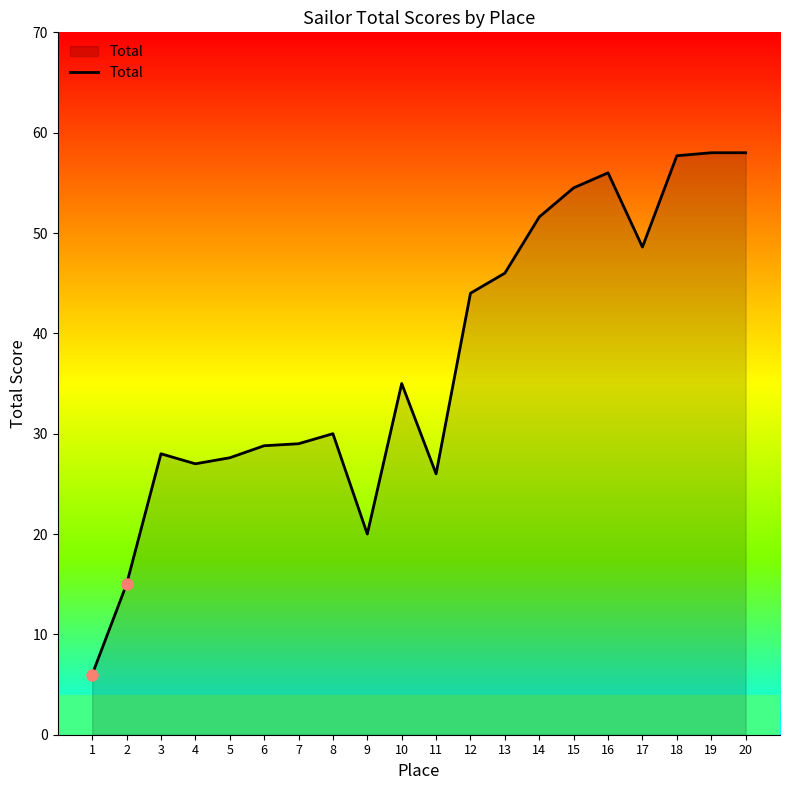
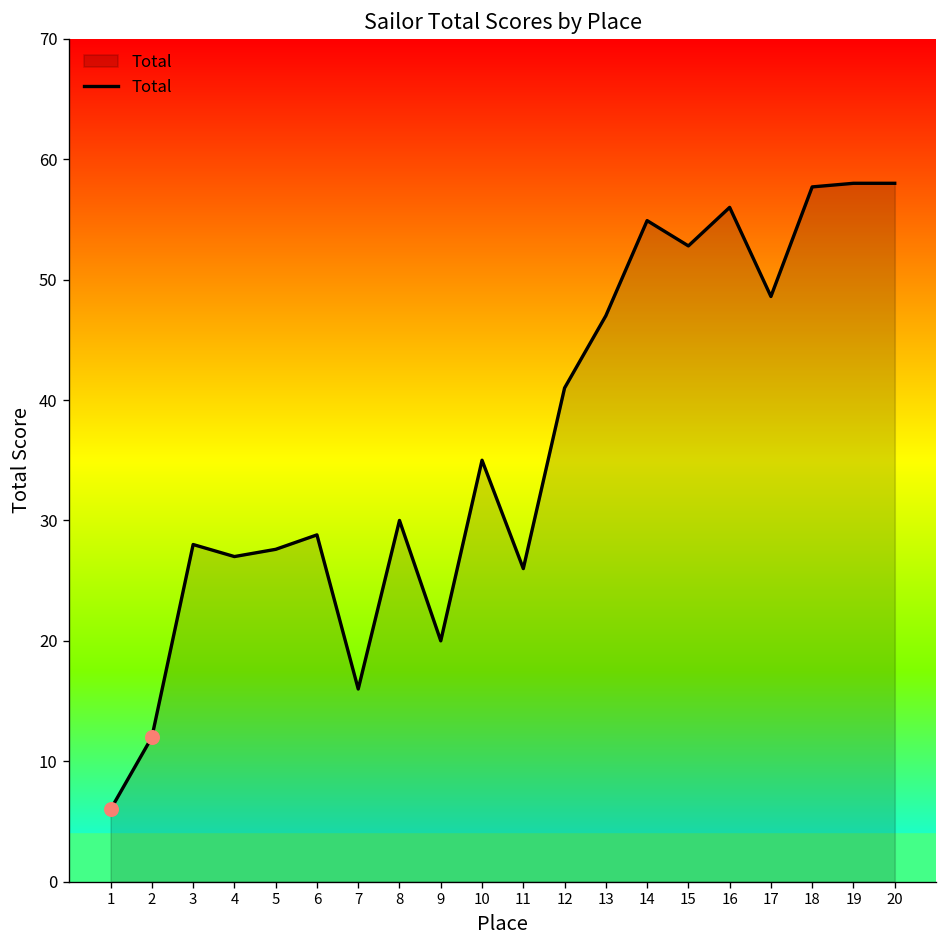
Total, 2: 15 -> 12
Total, 7: 29 -> 16
Total, 12: 44 -> 41
Total, 13: 46 -> 47
Total, 14: 51.6 -> 54.9
Total, 15: 54.5 -> 52.8
